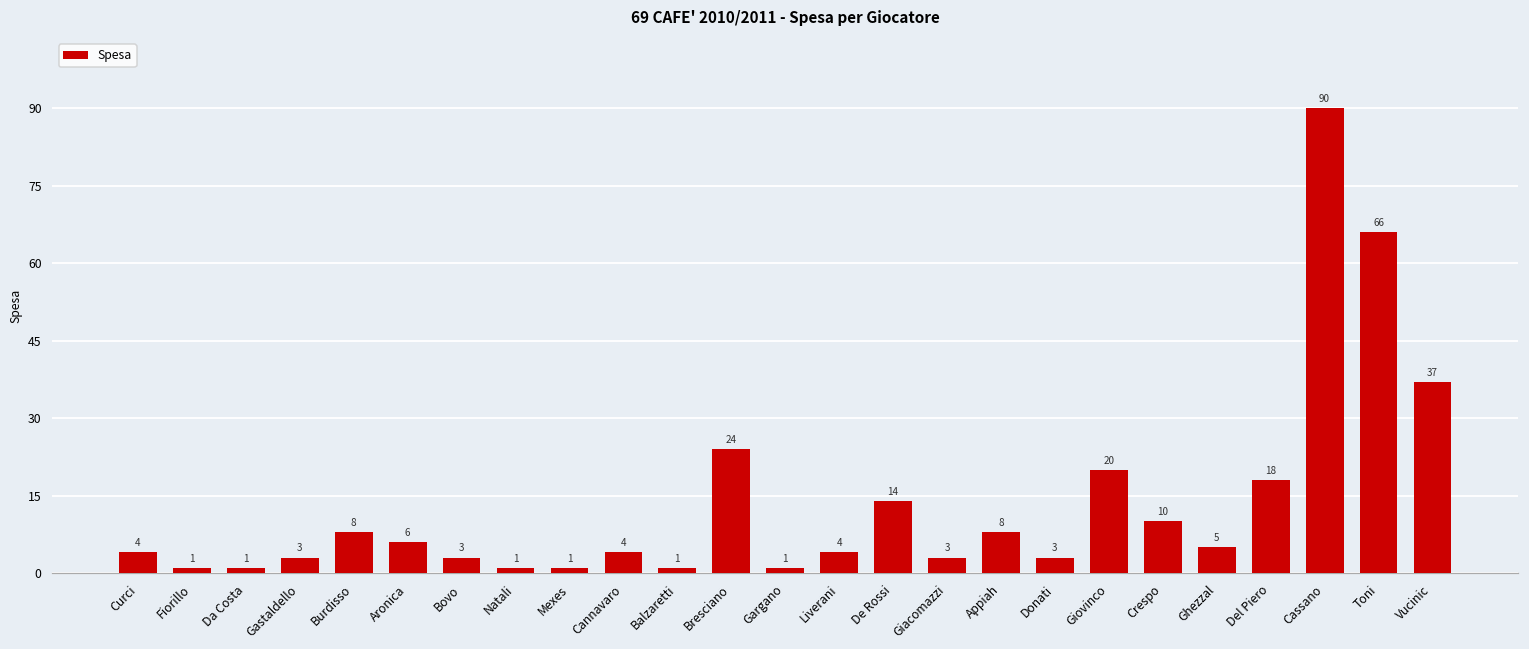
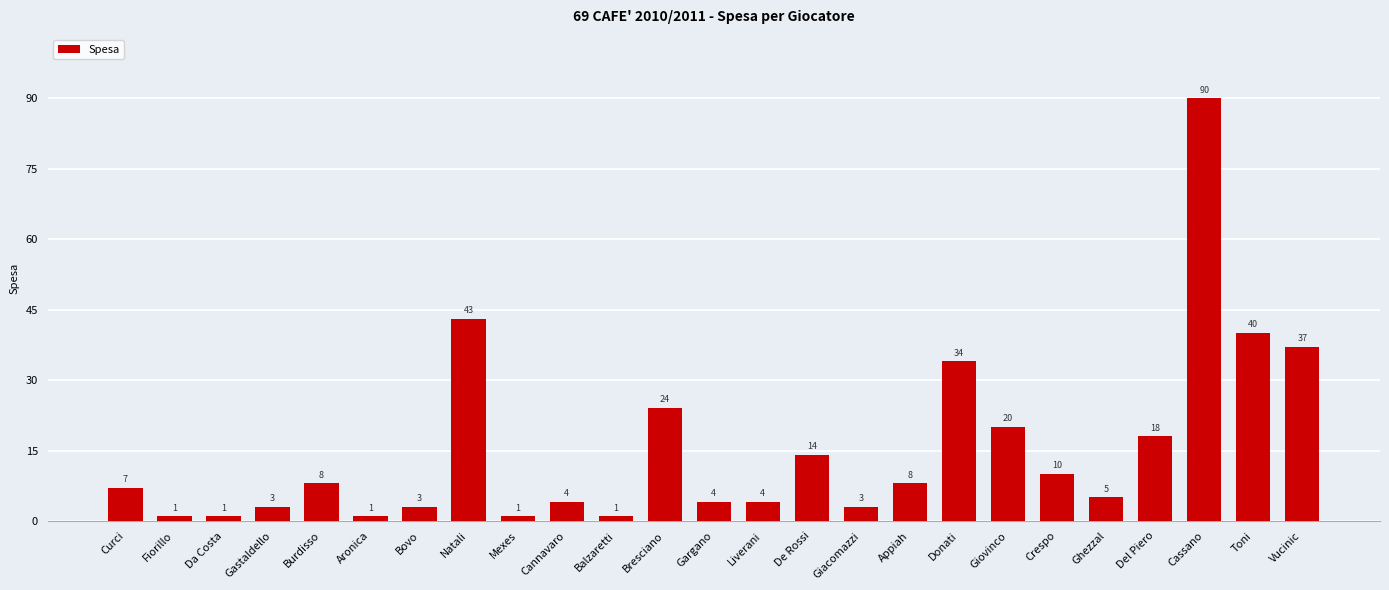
Curci: 4 -> 7
Aronica: 6 -> 1
Natali: 1 -> 43
Gargano: 1 -> 4
Donati: 3 -> 34
Toni: 66 -> 40
